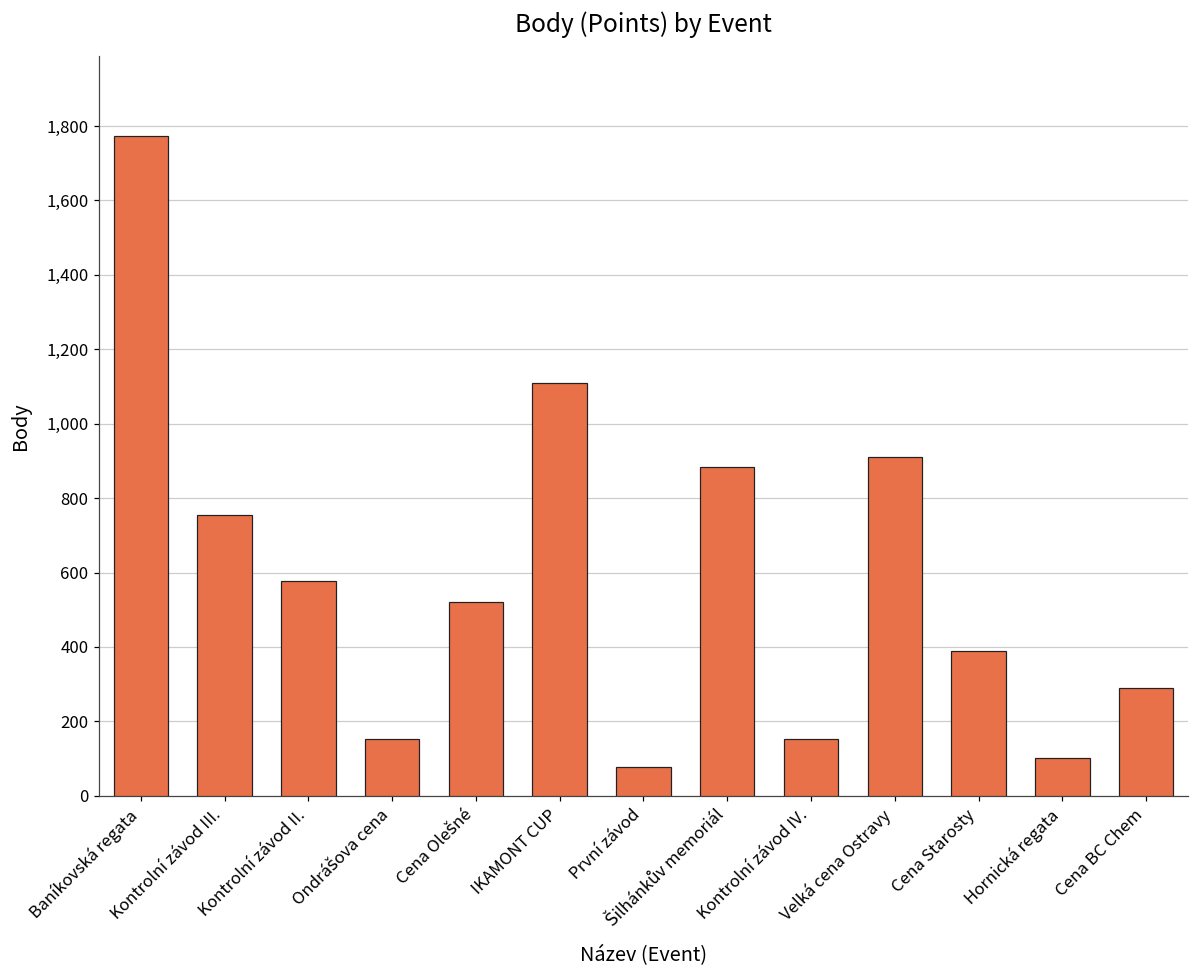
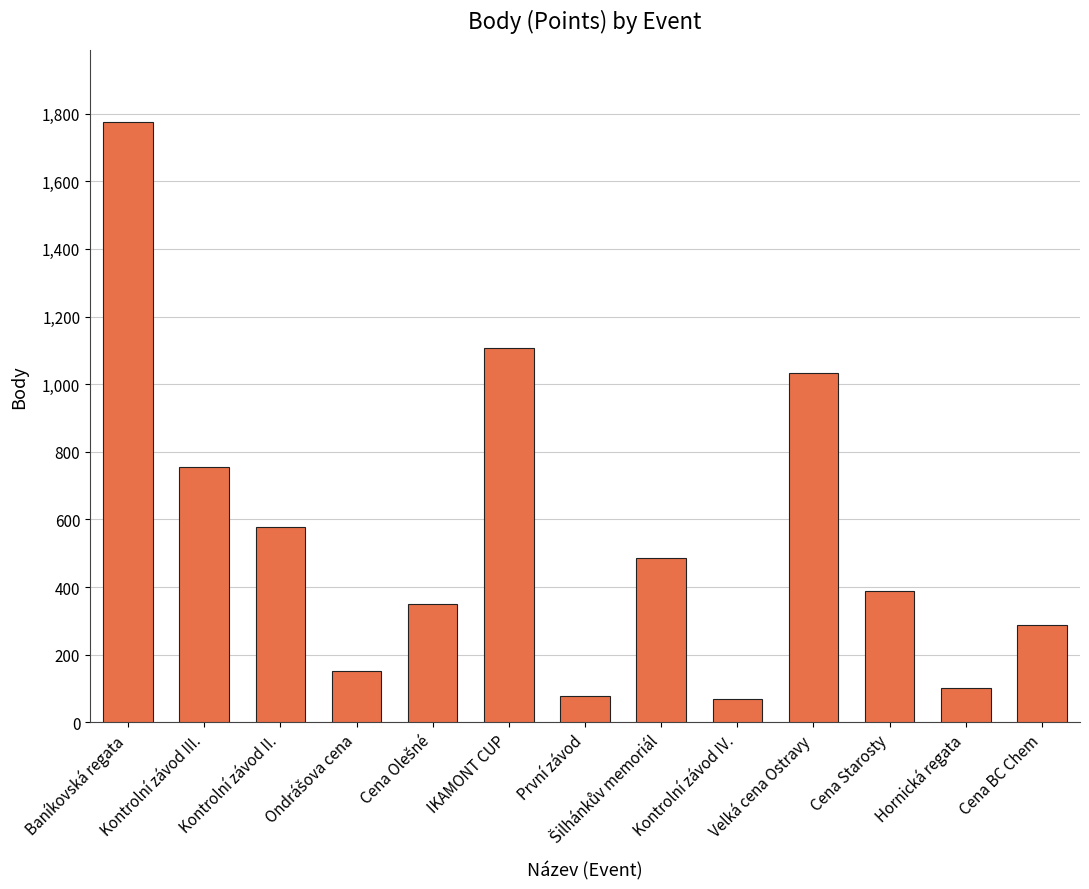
Cena Olešné: 520 -> 350
Šilhánkův memoriál: 880 -> 490
Kontrolní závod IV.: 150 -> 70
Velká cena Ostravy: 910 -> 1,030
